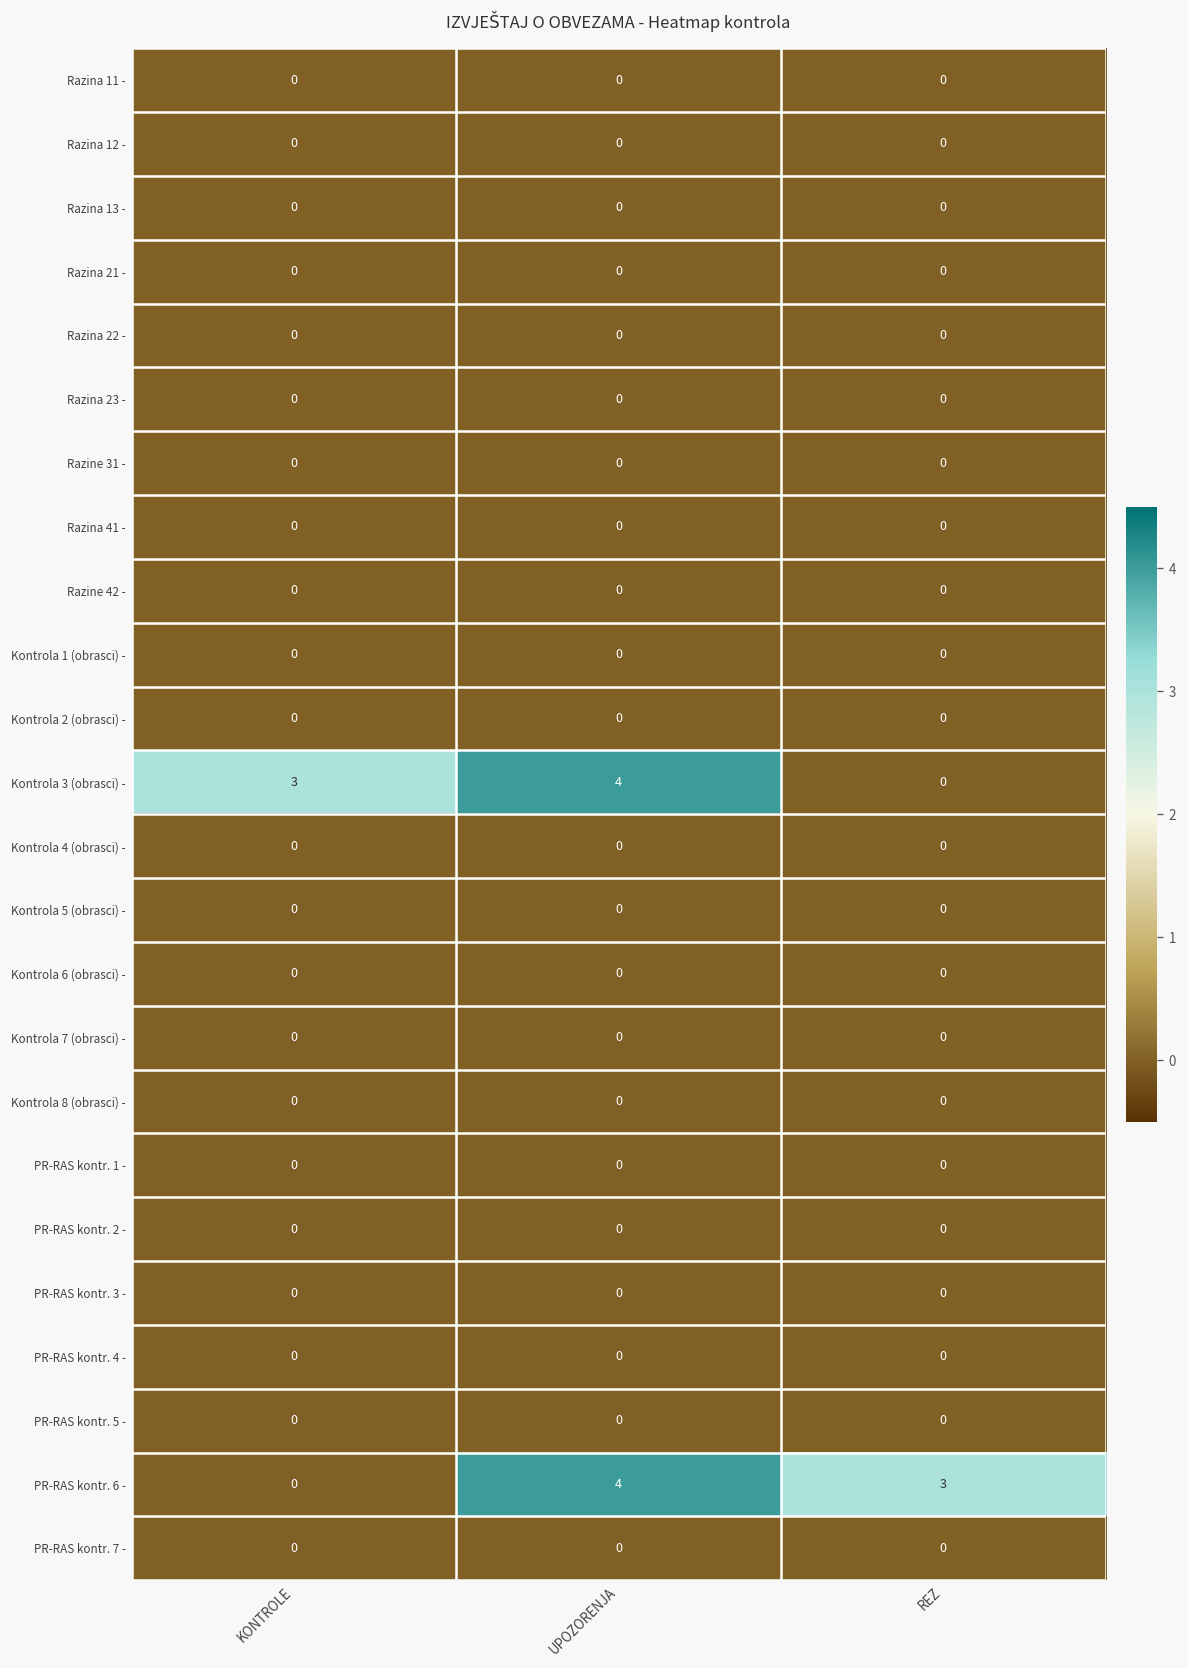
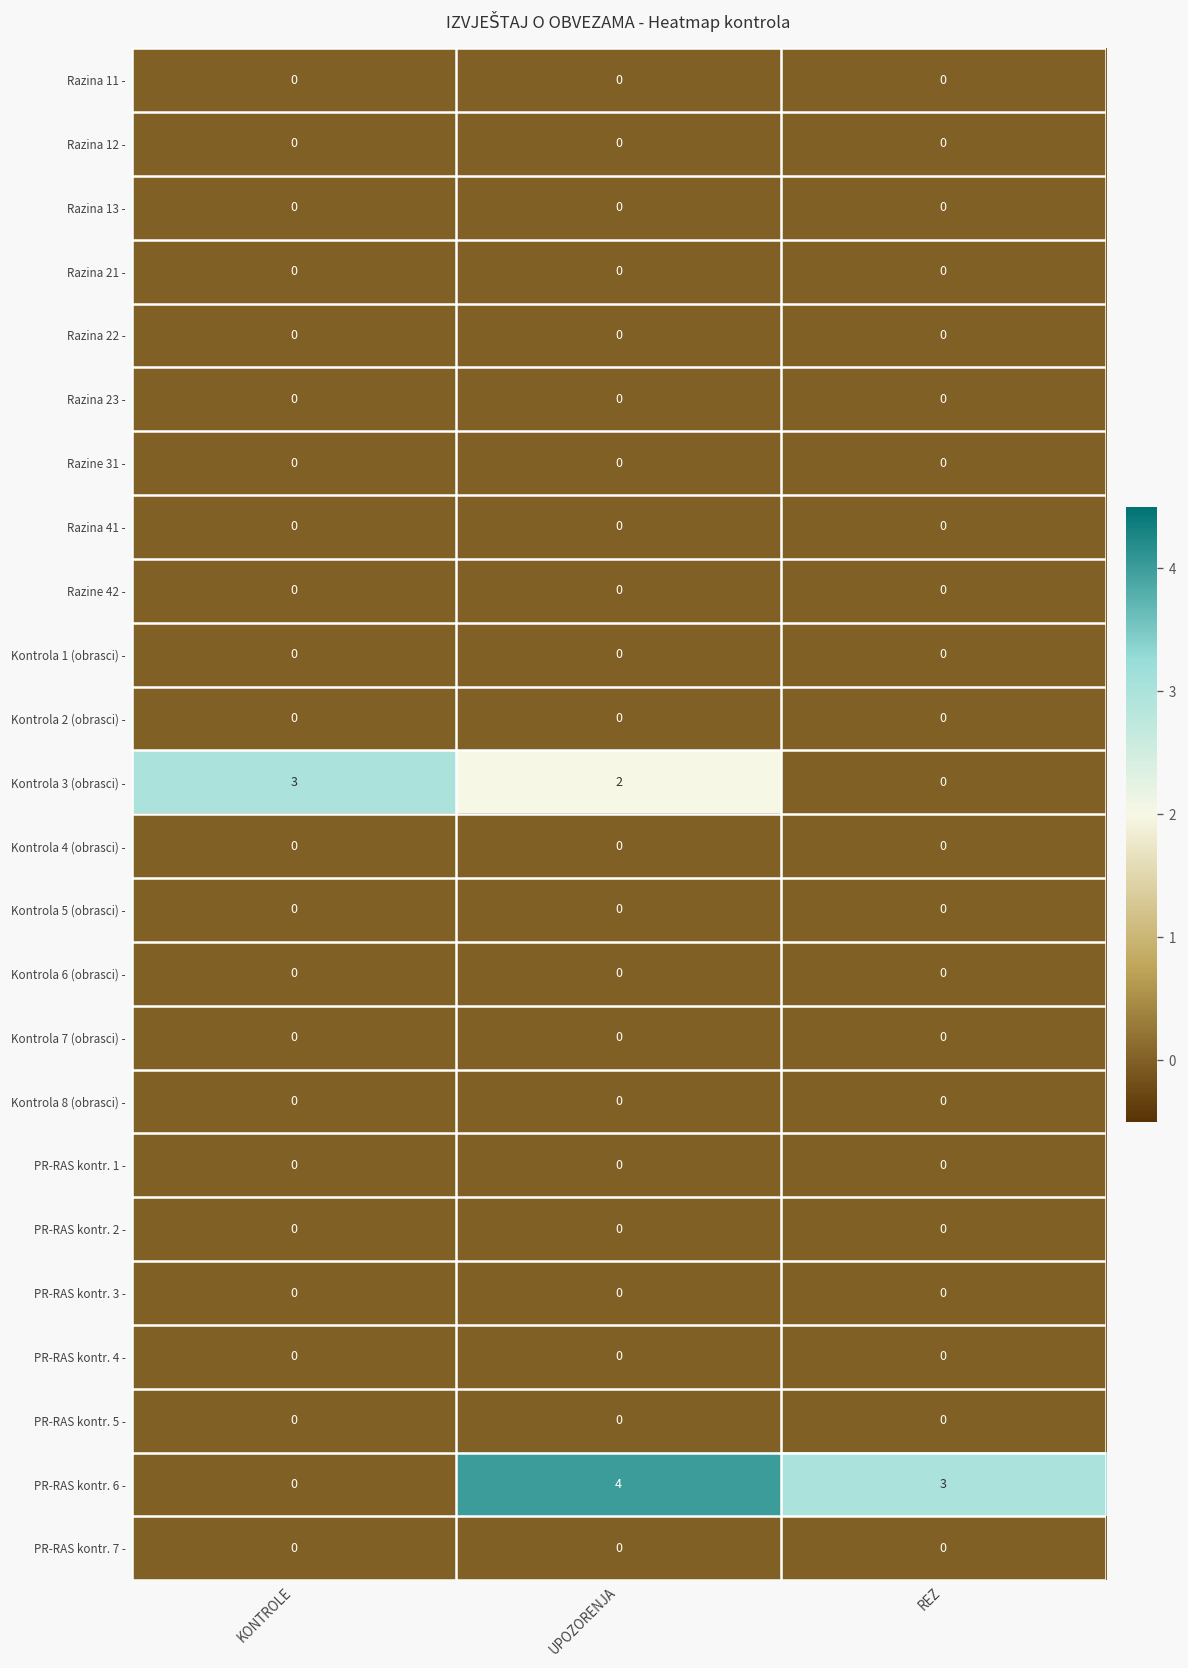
Kontrola 3 (obrasci) -, UPOZORENJA: 4 -> 2
